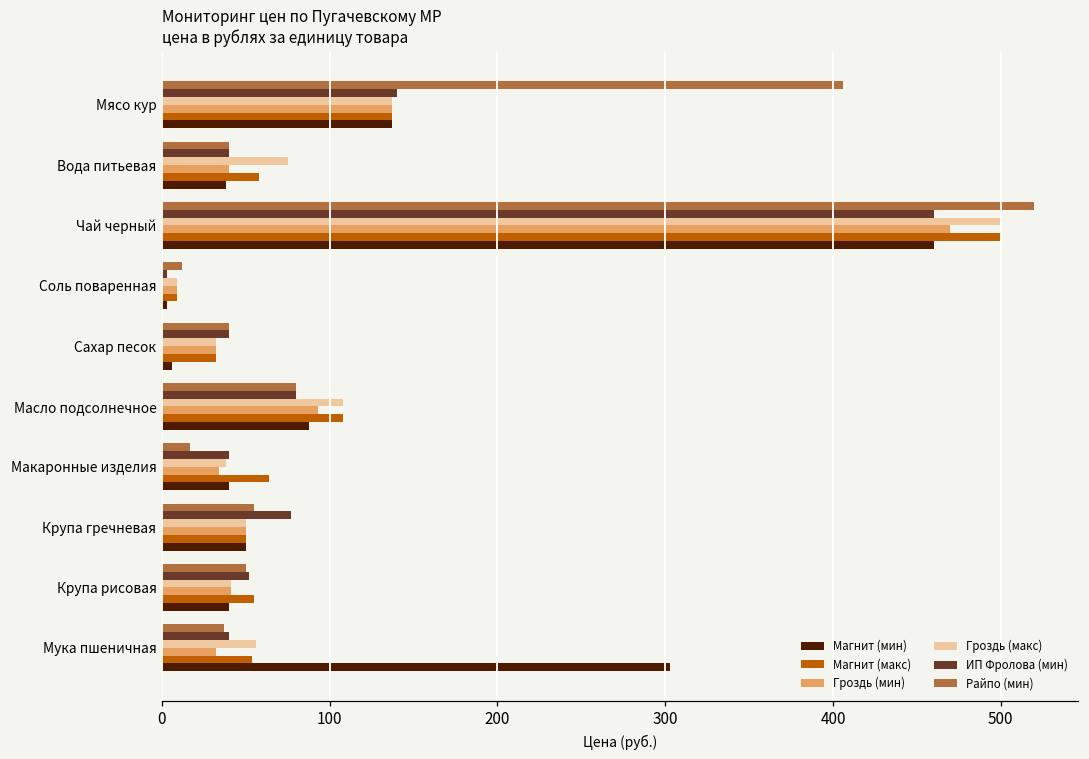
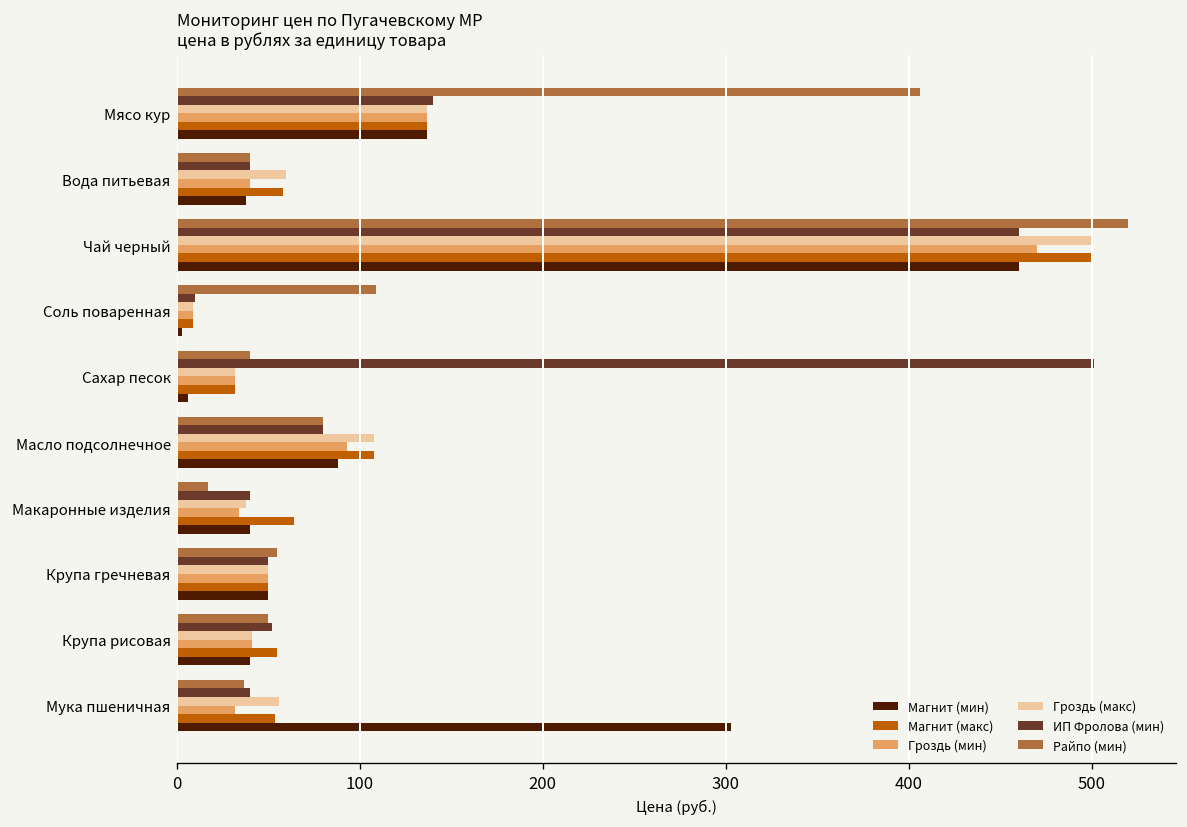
Гроздь (макс), Вода питьевая: 75 -> 60
Райпо (мин), Соль поваренная: 12 -> 109
ИП Фролова (мин), Соль поваренная: 3 -> 10
ИП Фролова (мин), Сахар песок: 40 -> 501
ИП Фролова (мин), Крупа гречневая: 77 -> 50
